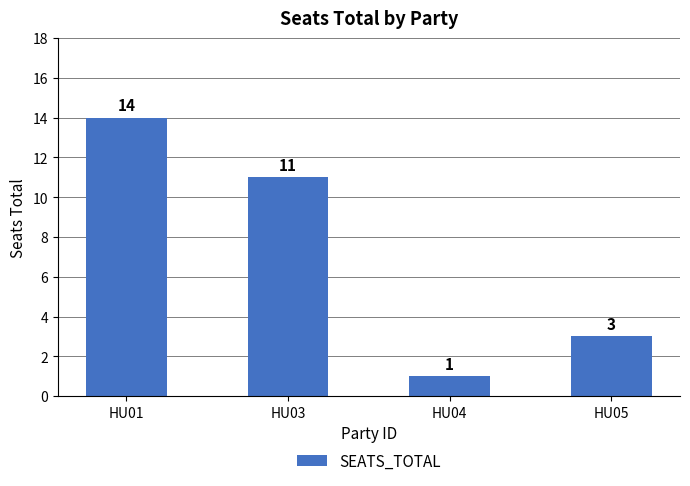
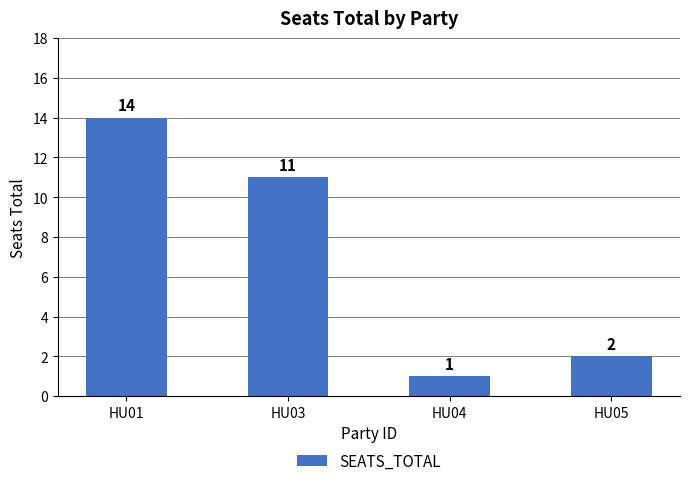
HU05: 3 -> 2
